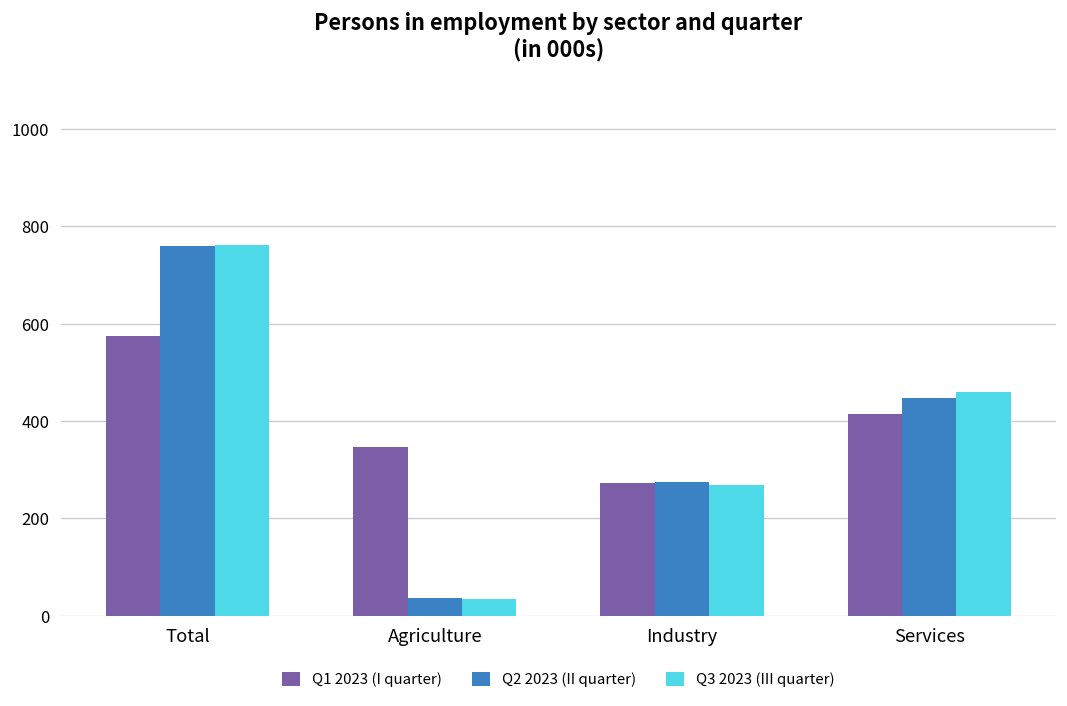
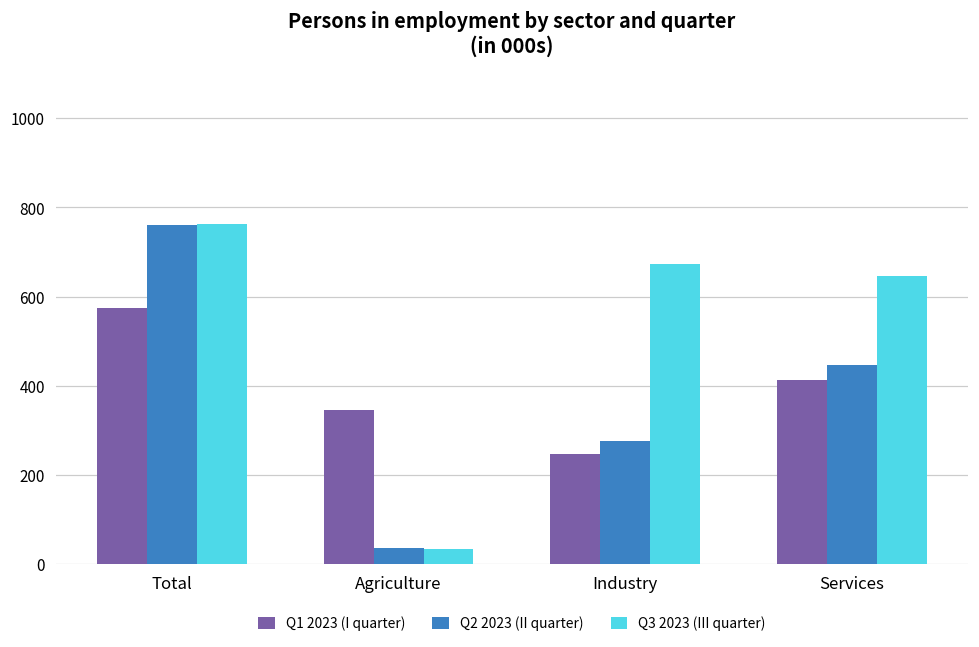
Q1 2023 (I quarter), Industry: 270 -> 250
Q3 2023 (III quarter), Industry: 270 -> 670
Q3 2023 (III quarter), Services: 460 -> 650
